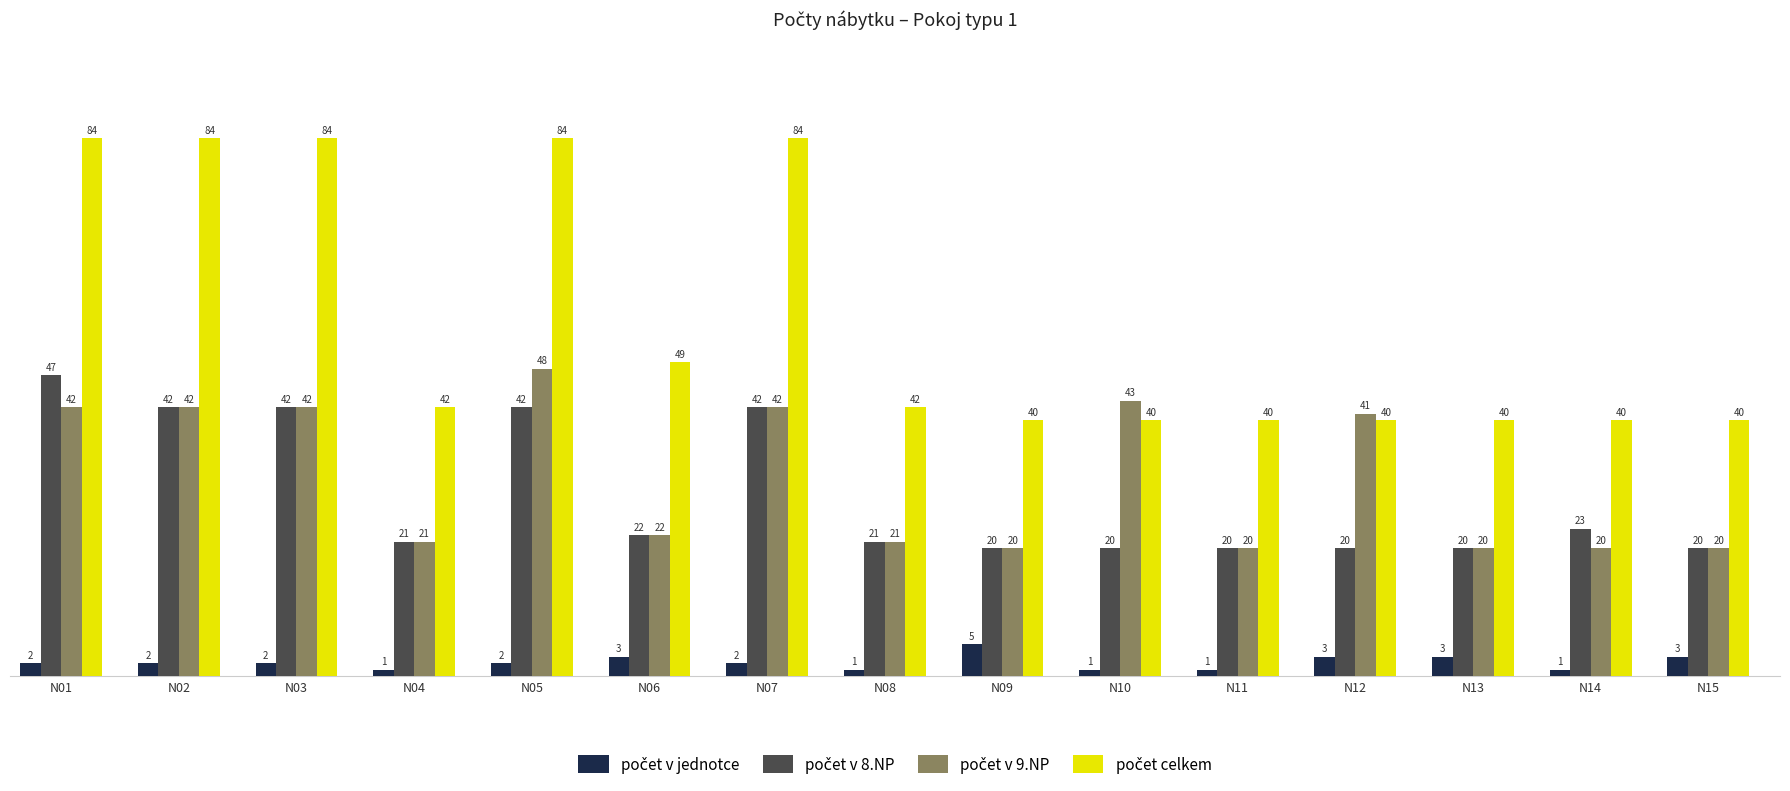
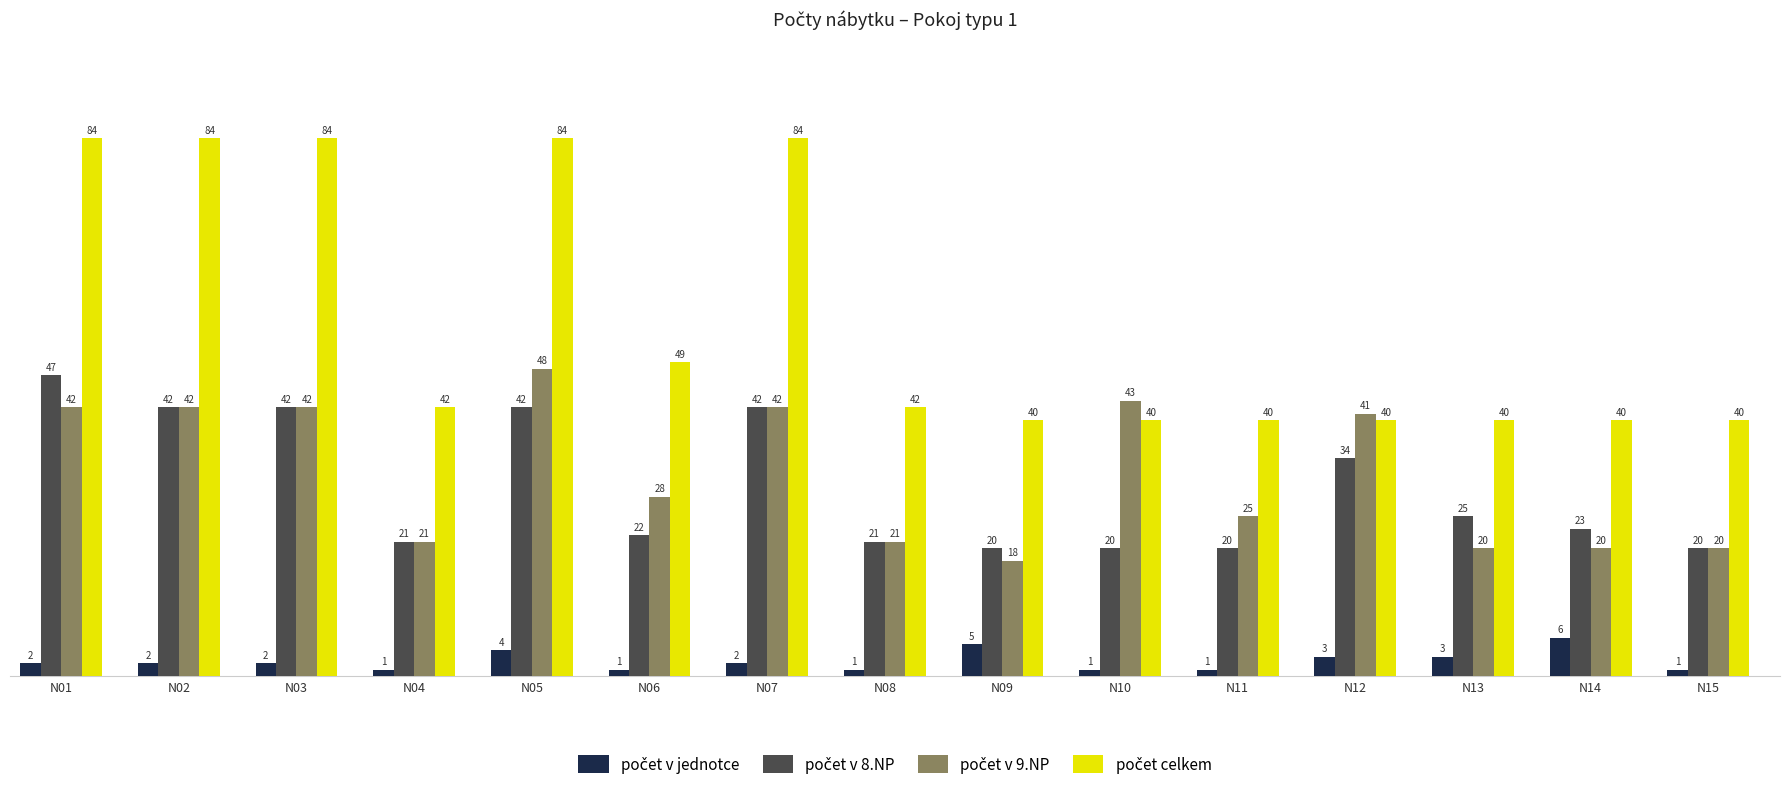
počet v jednotce, N05: 2 -> 4
počet v jednotce, N06: 3 -> 1
počet v 9.NP, N06: 22 -> 28
počet v 9.NP, N09: 20 -> 18
počet v 9.NP, N11: 20 -> 25
počet v 8.NP, N12: 20 -> 34
počet v 8.NP, N13: 20 -> 25
počet v jednotce, N14: 1 -> 6
počet v jednotce, N15: 3 -> 1
